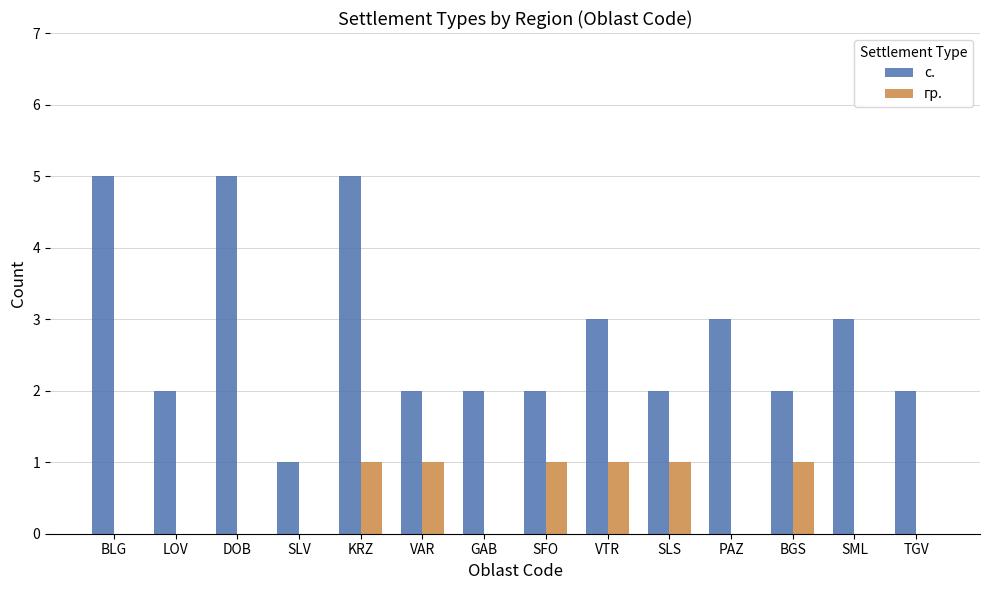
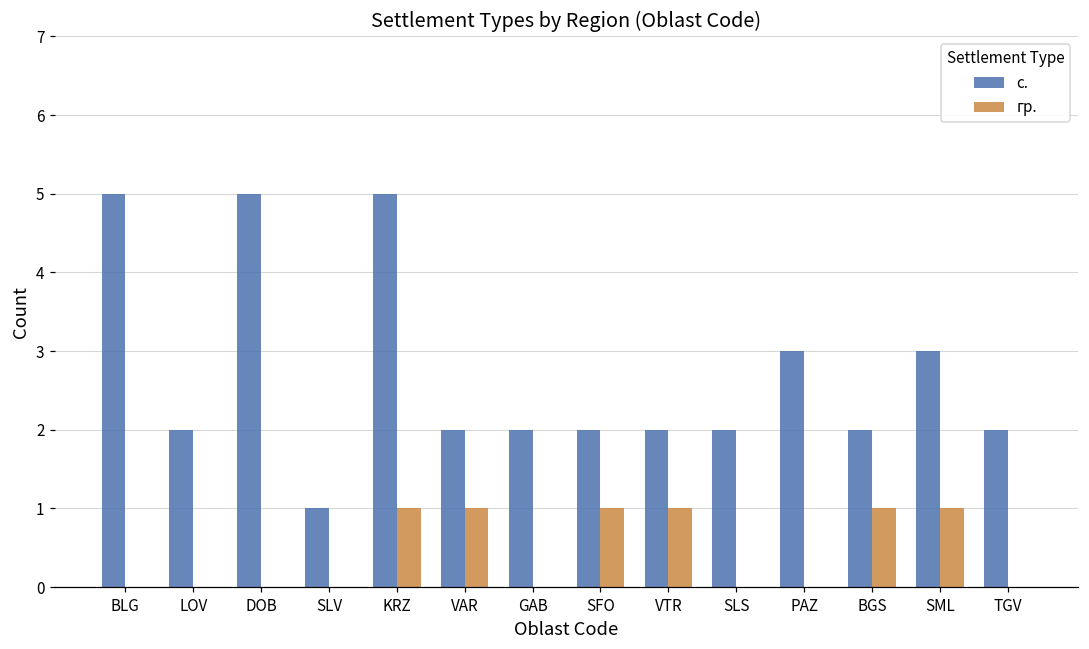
с., VTR: 3 -> 2
гр., SLS: 1 -> 0
гр., SML: 0 -> 1
